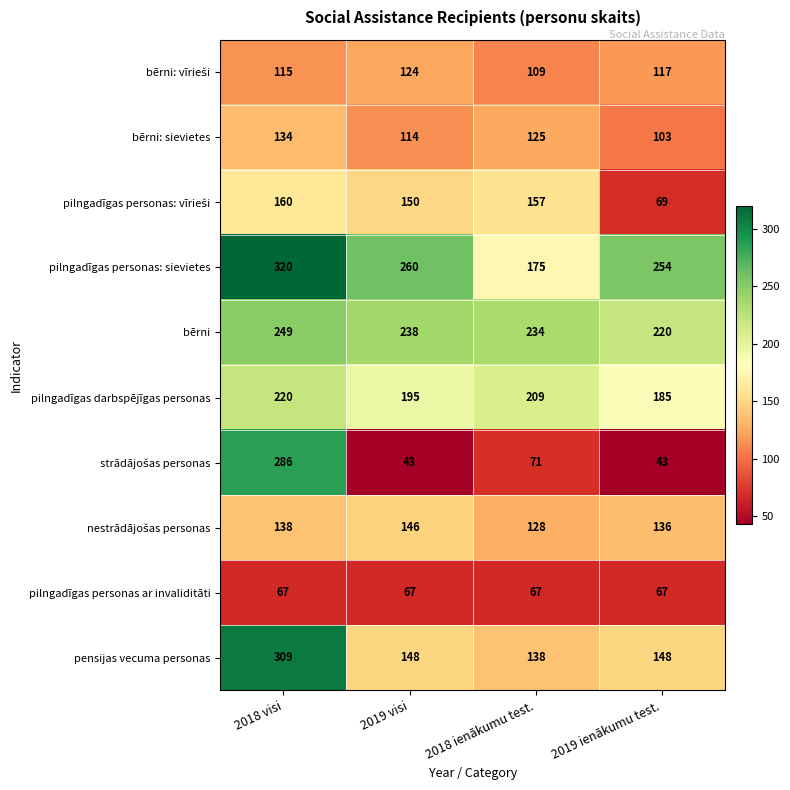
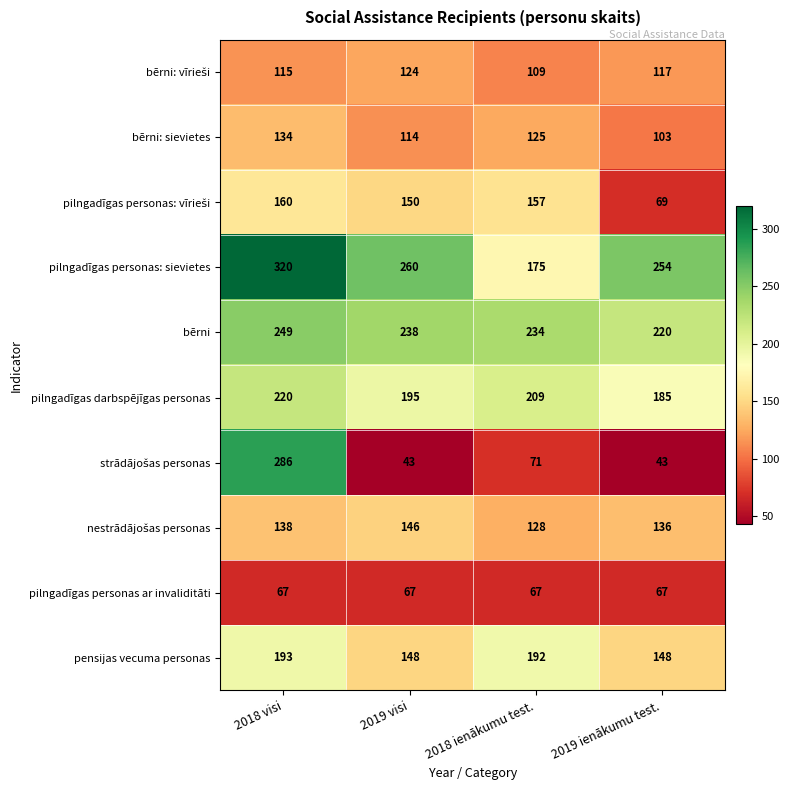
pensijas vecuma personas, 2018 visi: 309 -> 193
pensijas vecuma personas, 2018 ienākumu test.: 138 -> 192
